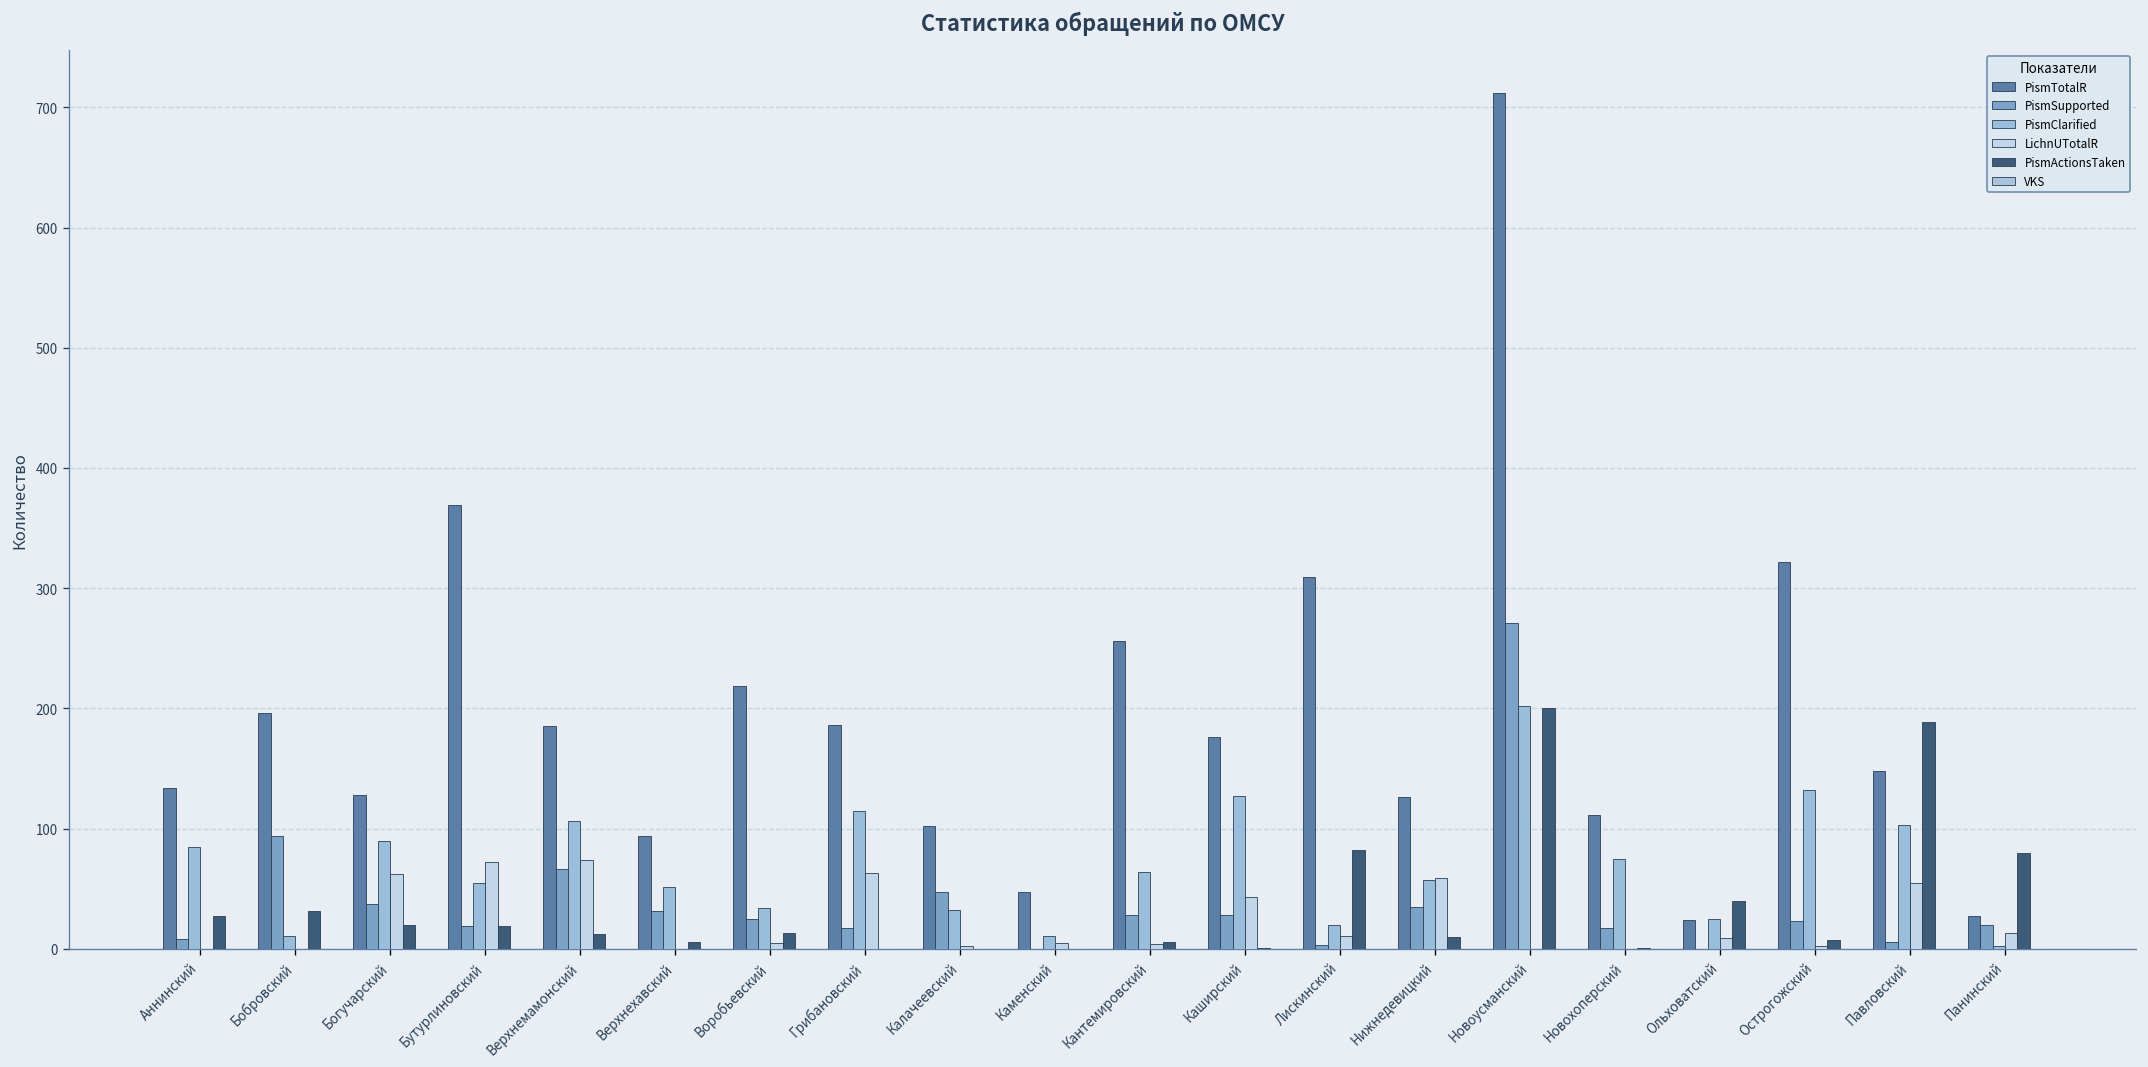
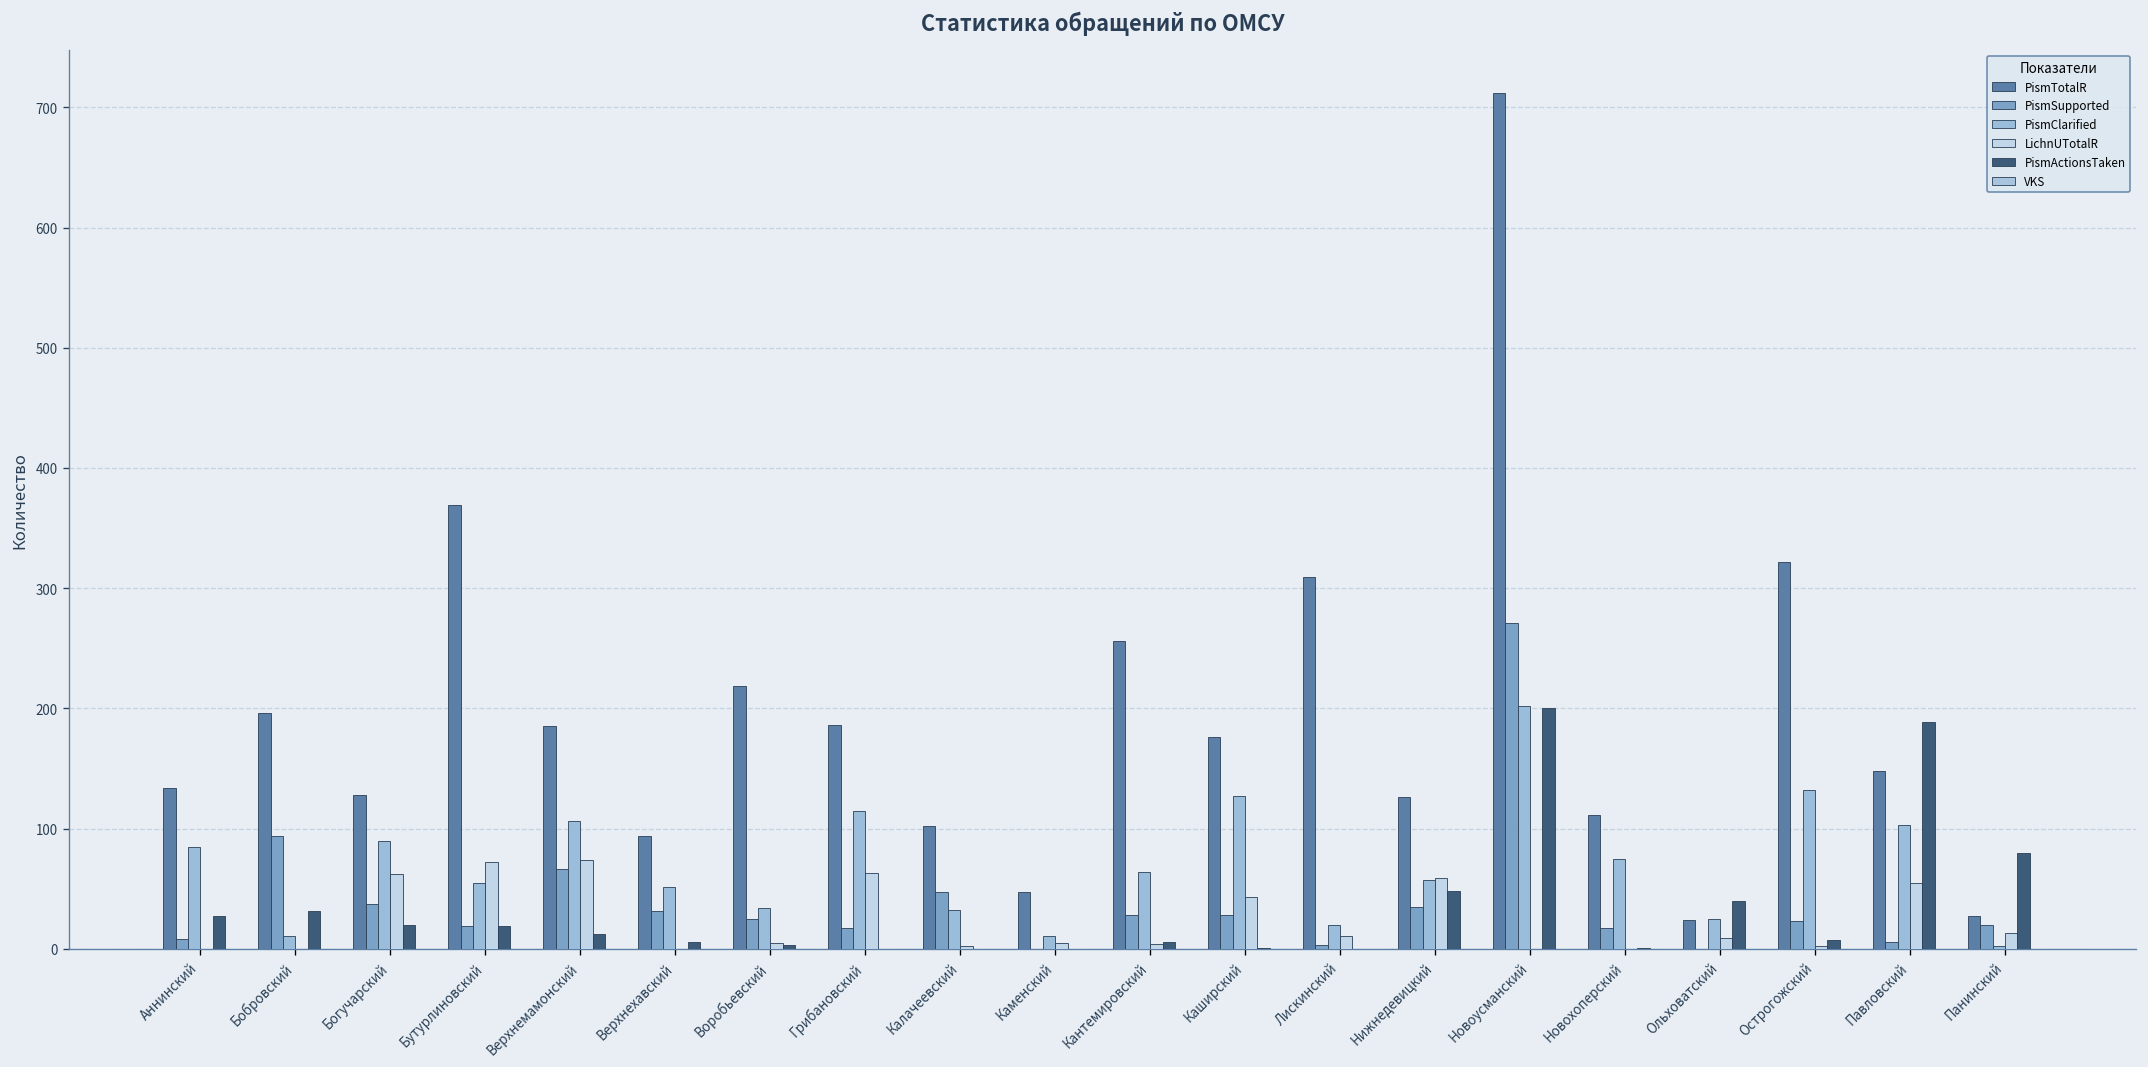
PismActionsTaken, Воробьевский: 13 -> 3
PismActionsTaken, Лискинский: 82 -> 0
PismActionsTaken, Нижнедевицкий: 10 -> 48
